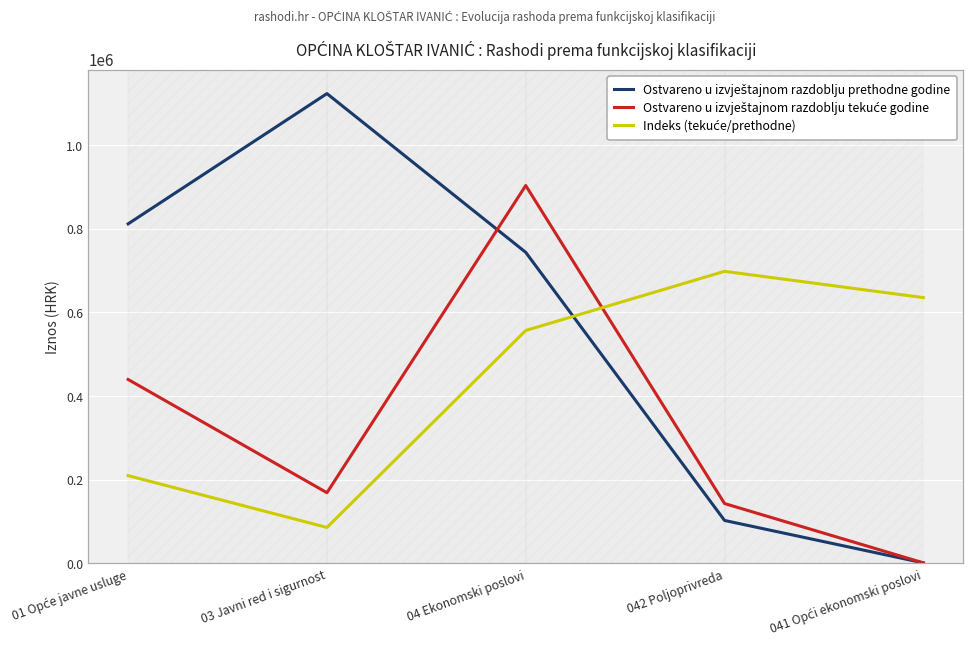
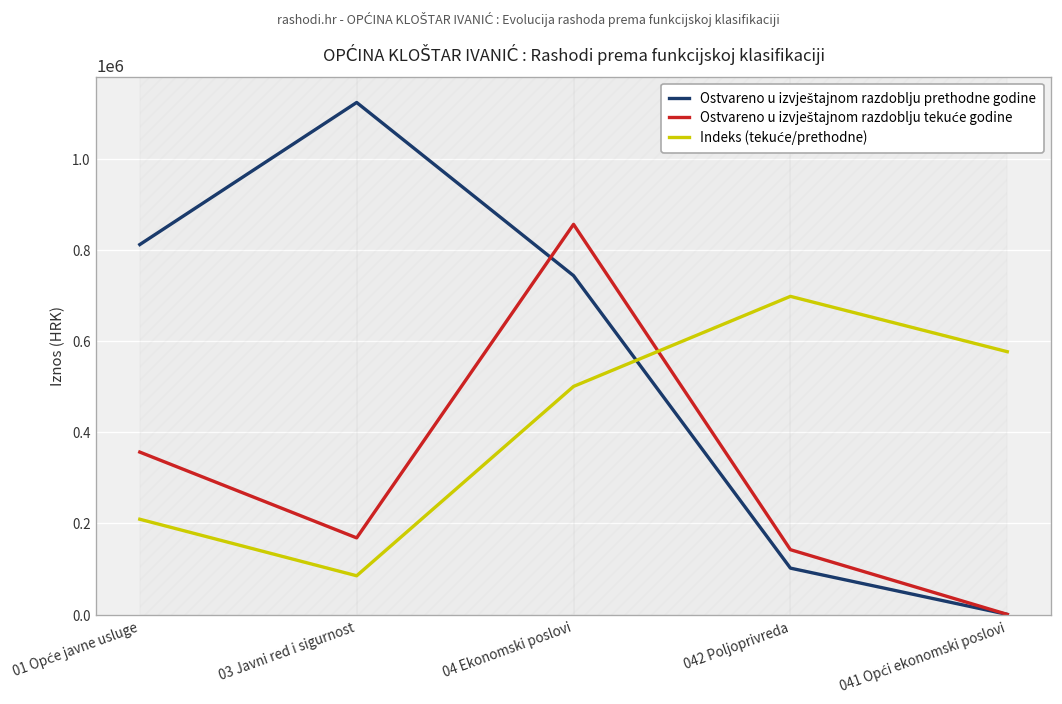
Ostvareno u izvještajnom razdoblju tekuće godine, 01 Opće javne usluge: 440000 -> 360000
Ostvareno u izvještajnom razdoblju tekuće godine, 04 Ekonomski poslovi: 900000 -> 860000
Indeks (tekuće/prethodne), 04 Ekonomski poslovi: 560000 -> 500000
Indeks (tekuće/prethodne), 041 Opći ekonomski poslovi: 640000 -> 580000
